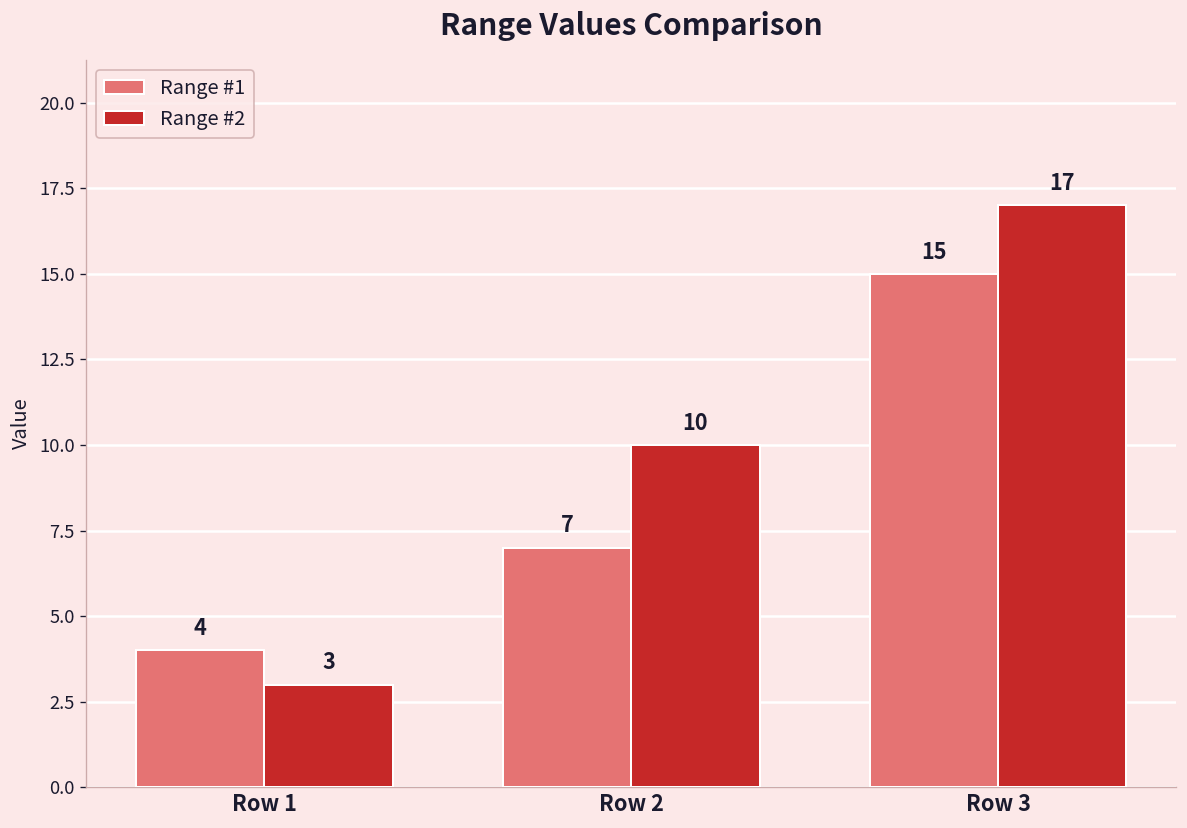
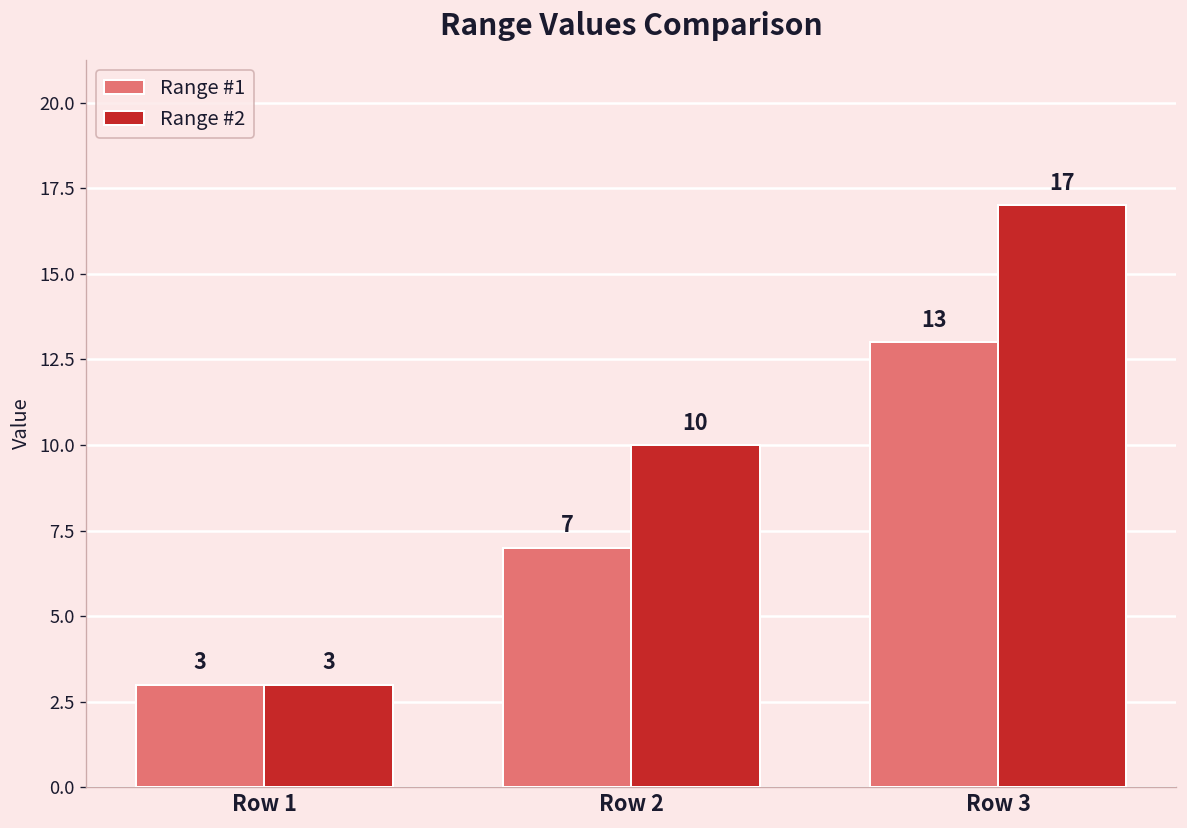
Range #1, Row 1: 4 -> 3
Range #1, Row 3: 15 -> 13
